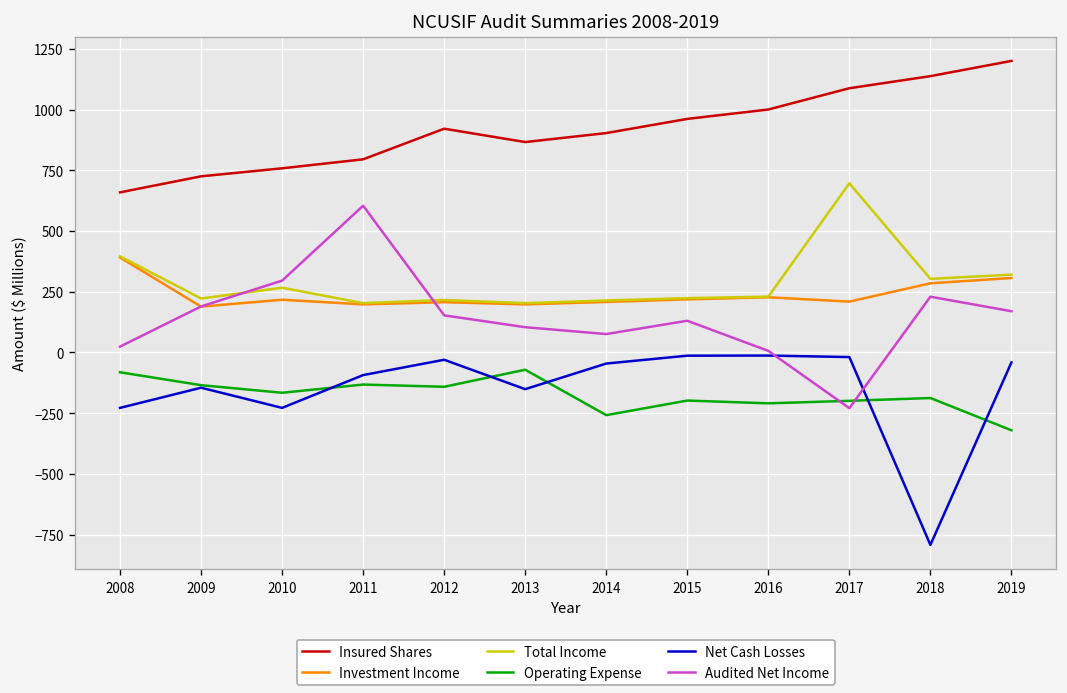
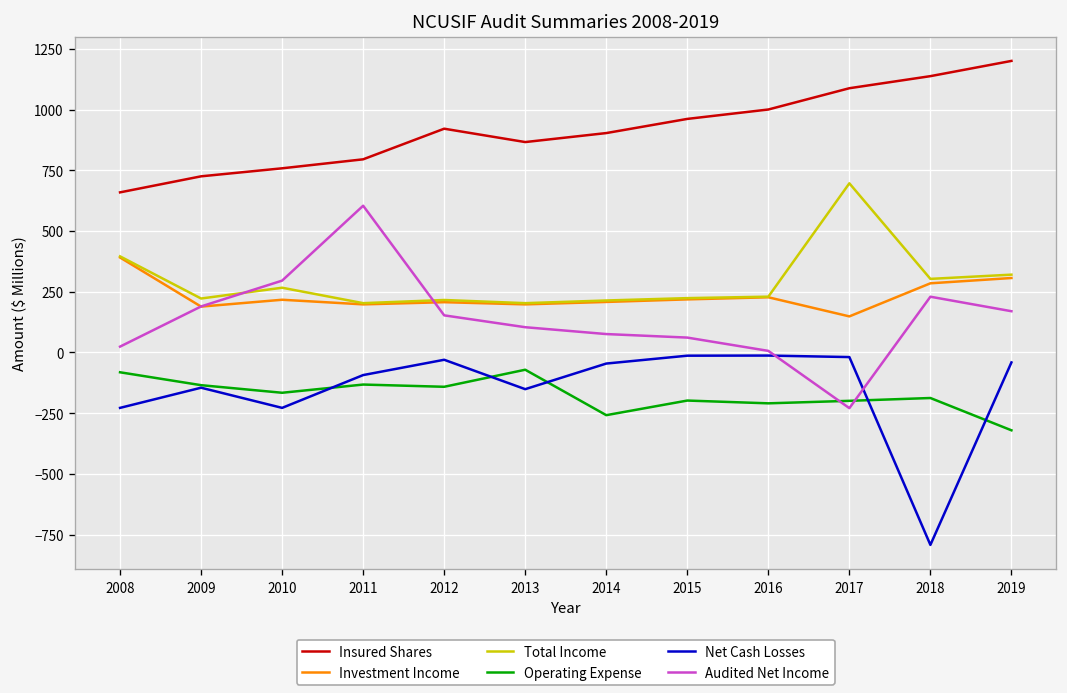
Audited Net Income, 2015: 130 -> 60
Investment Income, 2017: 210 -> 150
